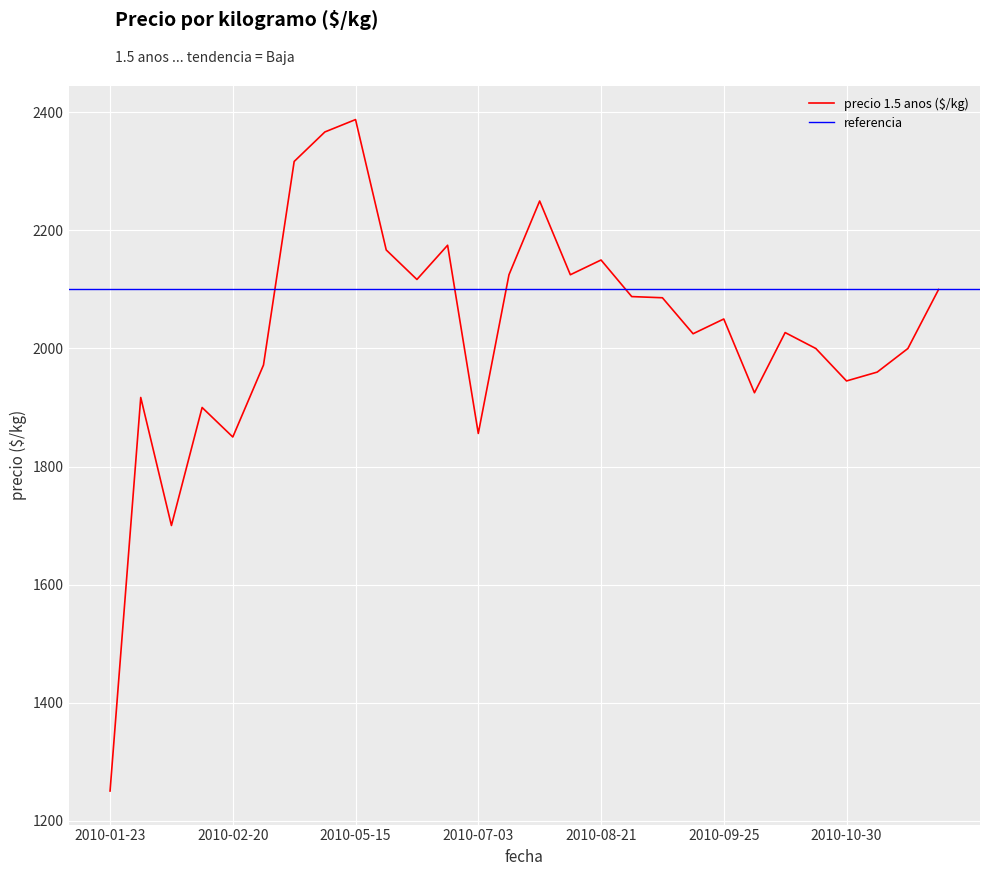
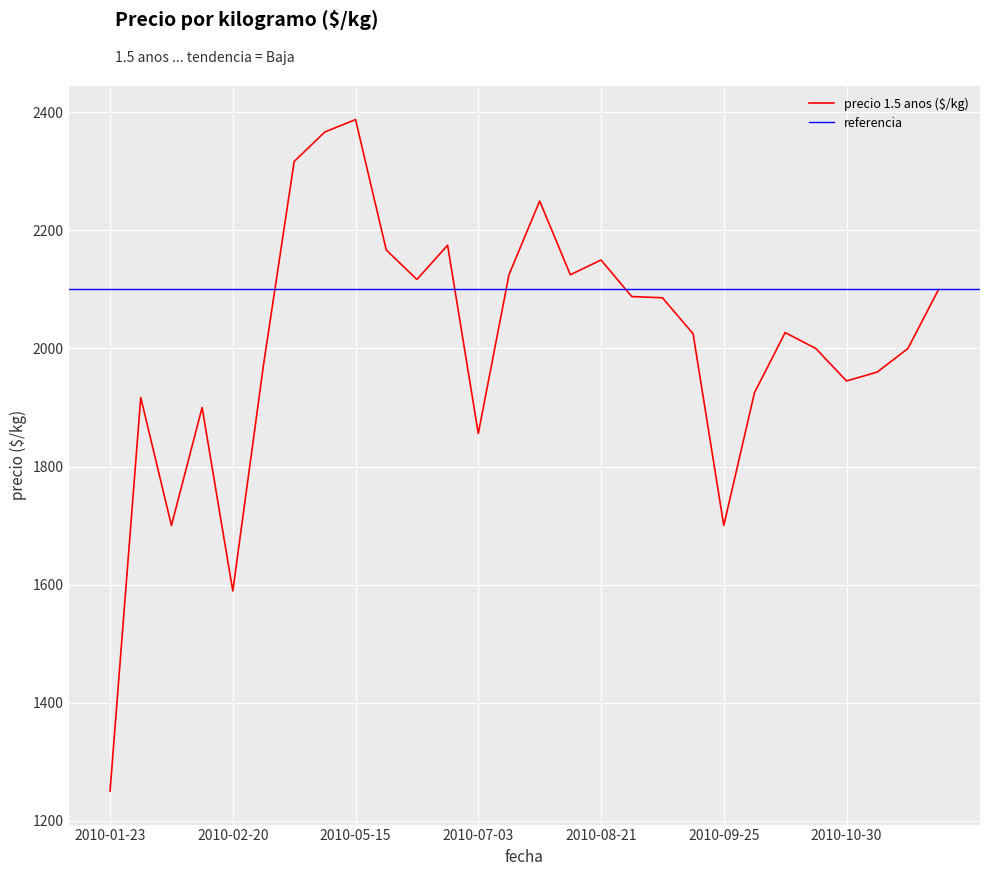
2010-02-20: 1850 -> 1590
2010-09-25: 2050 -> 1700
